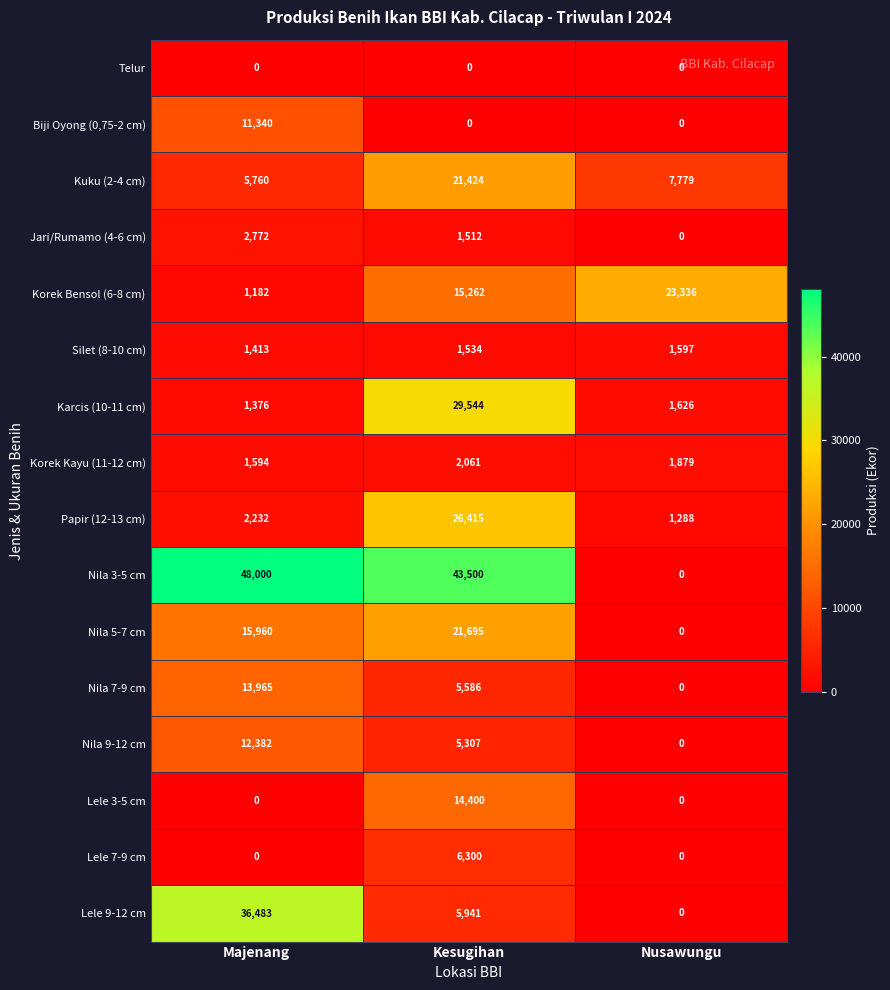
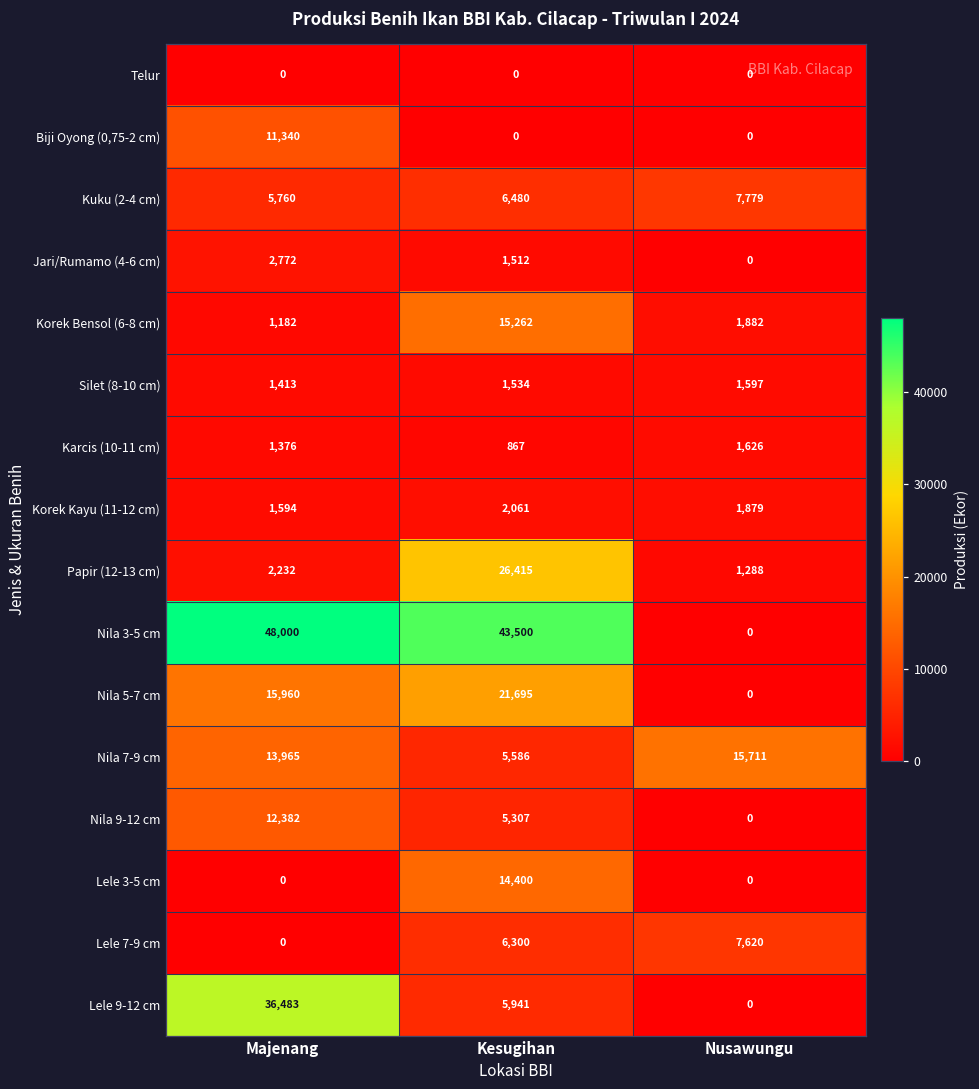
Kuku (2-4 cm), Kesugihan: 21,424 -> 6,480
Korek Bensol (6-8 cm), Nusawungu: 23,336 -> 1,882
Karcis (10-11 cm), Kesugihan: 29,544 -> 867
Nila 7-9 cm, Nusawungu: 0 -> 15,711
Lele 7-9 cm, Nusawungu: 0 -> 7,620
